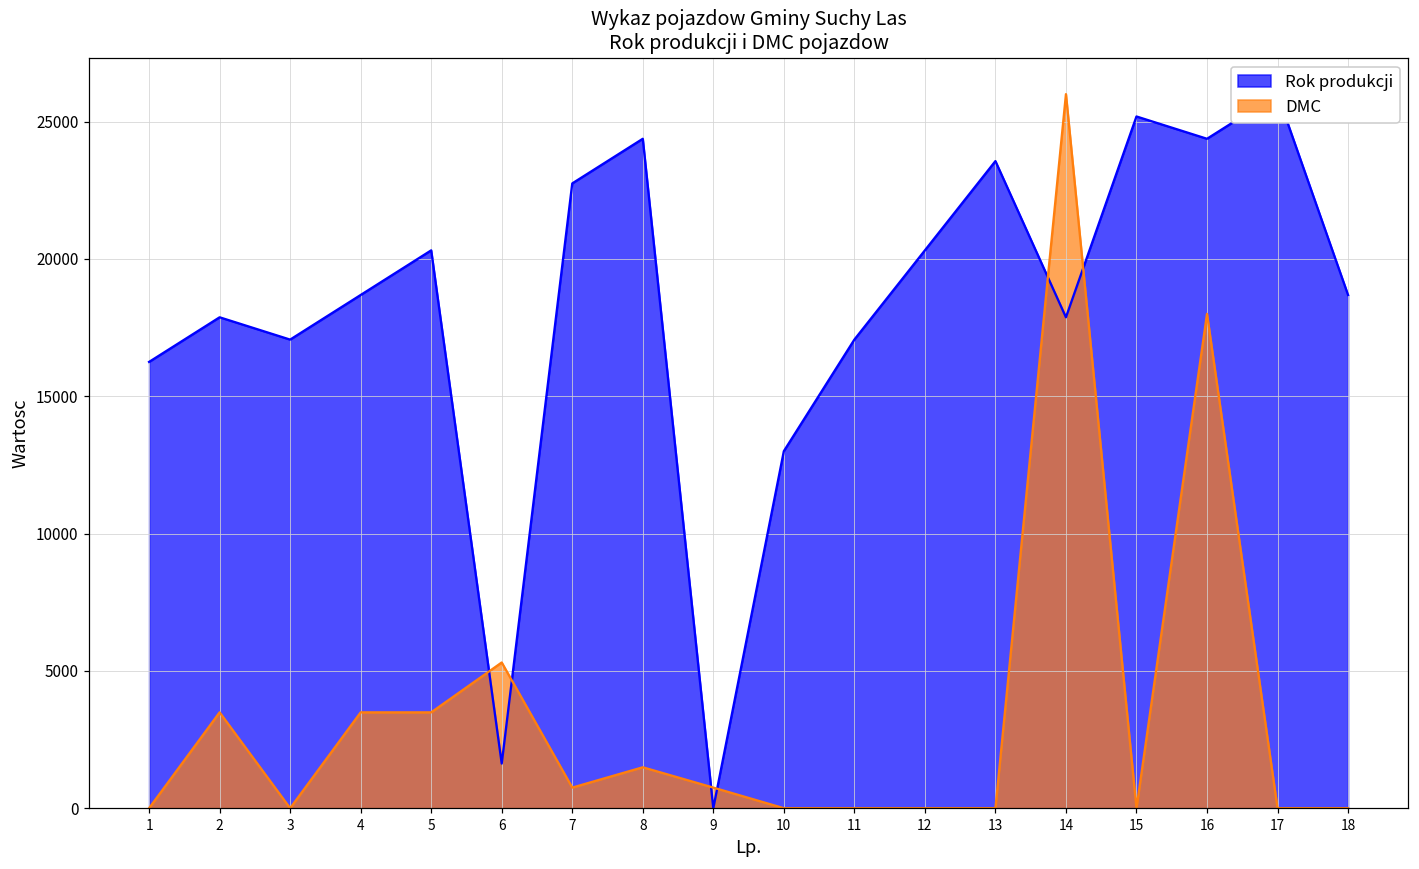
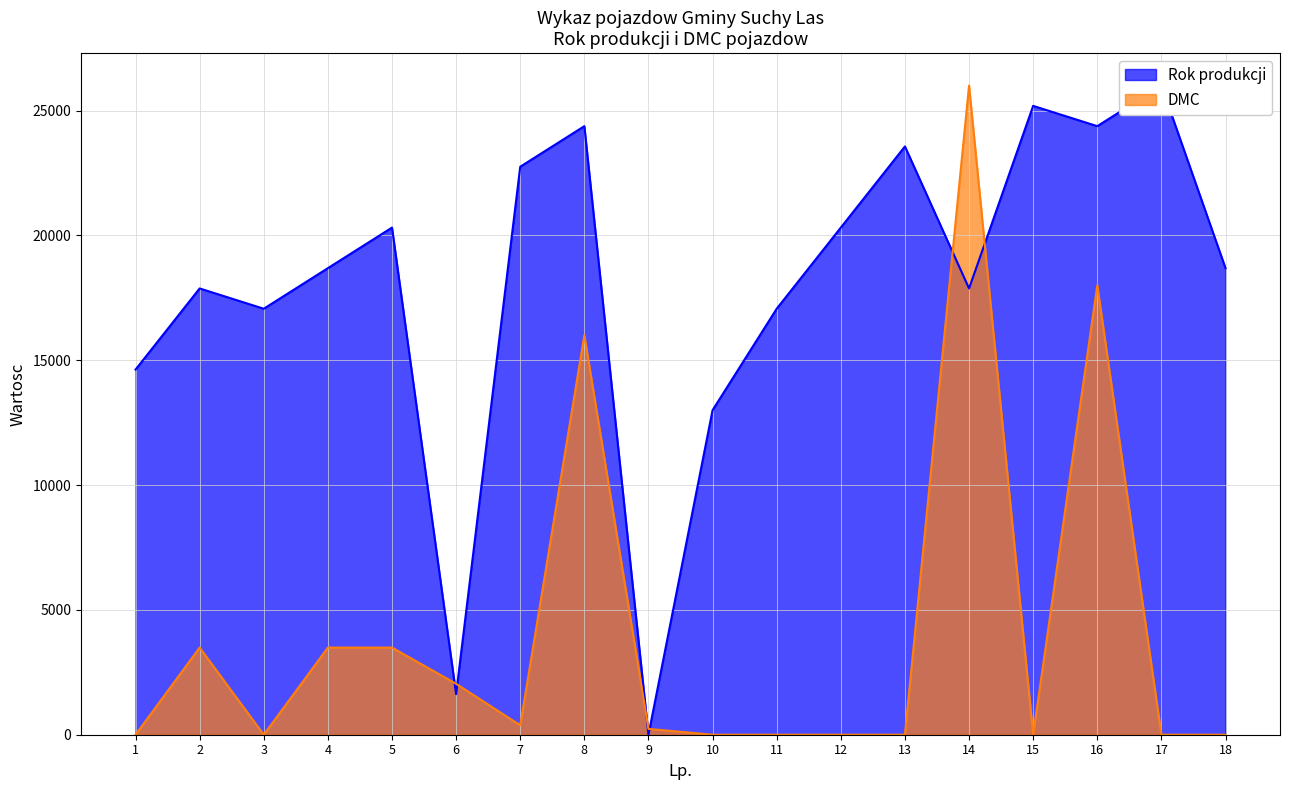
Rok produkcji, 1: 16300 -> 14600
DMC, 6: 5300 -> 2000
DMC, 7: 800 -> 400
DMC, 8: 1500 -> 16000
DMC, 9: 800 -> 200
